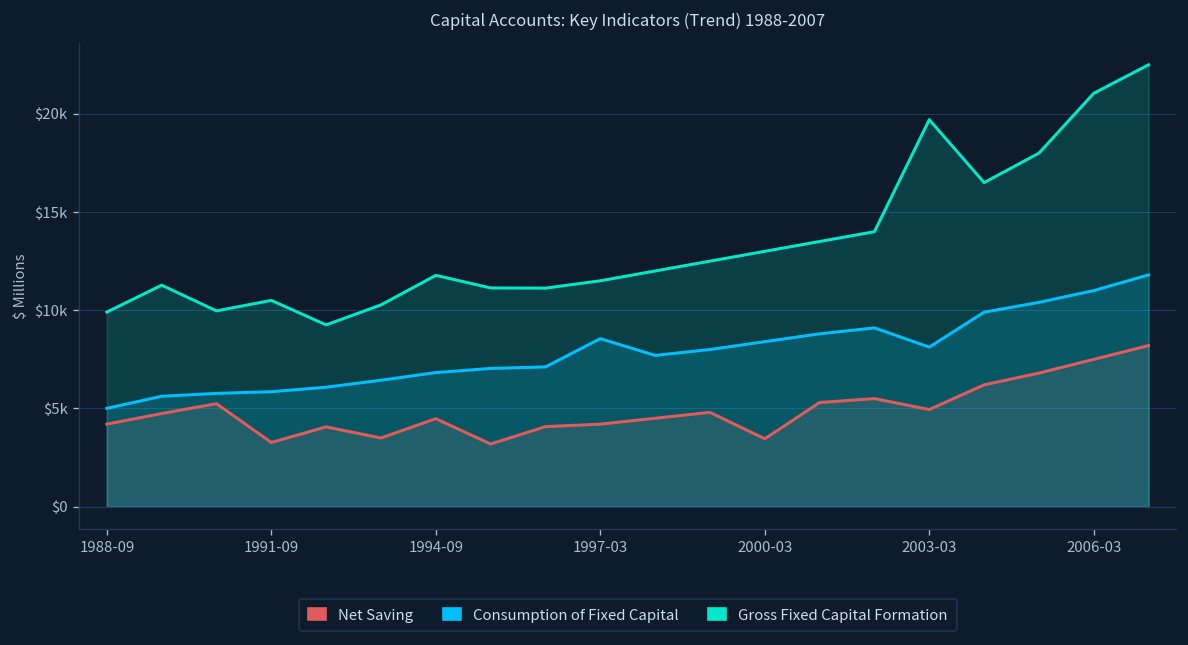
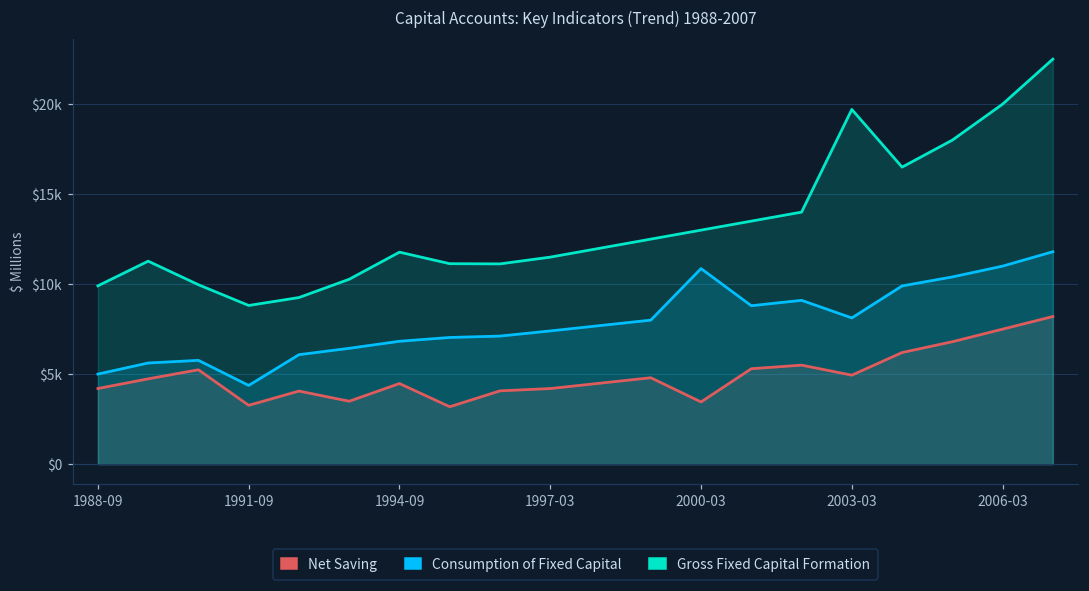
Consumption of Fixed Capital, 1991-09: $5900 -> $4400
Gross Fixed Capital Formation, 1991-09: $10500 -> $8800
Consumption of Fixed Capital, 1997-03: $8600 -> $7400
Consumption of Fixed Capital, 2000-03: $8400 -> $10900
Gross Fixed Capital Formation, 2006-03: $21000 -> $20000
